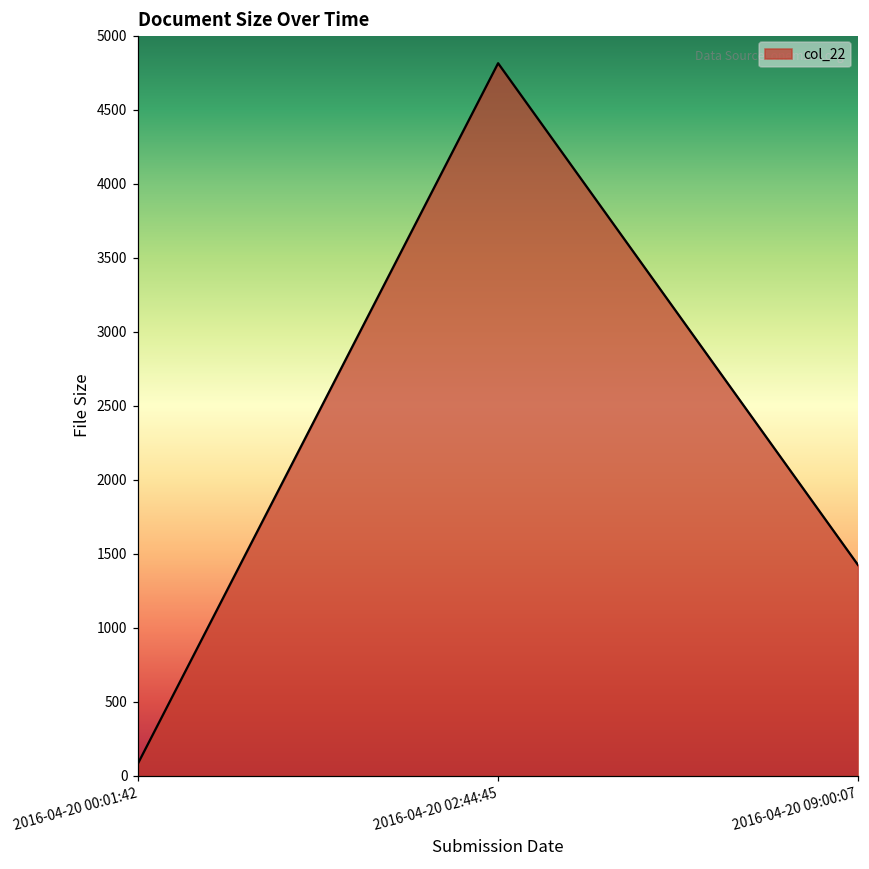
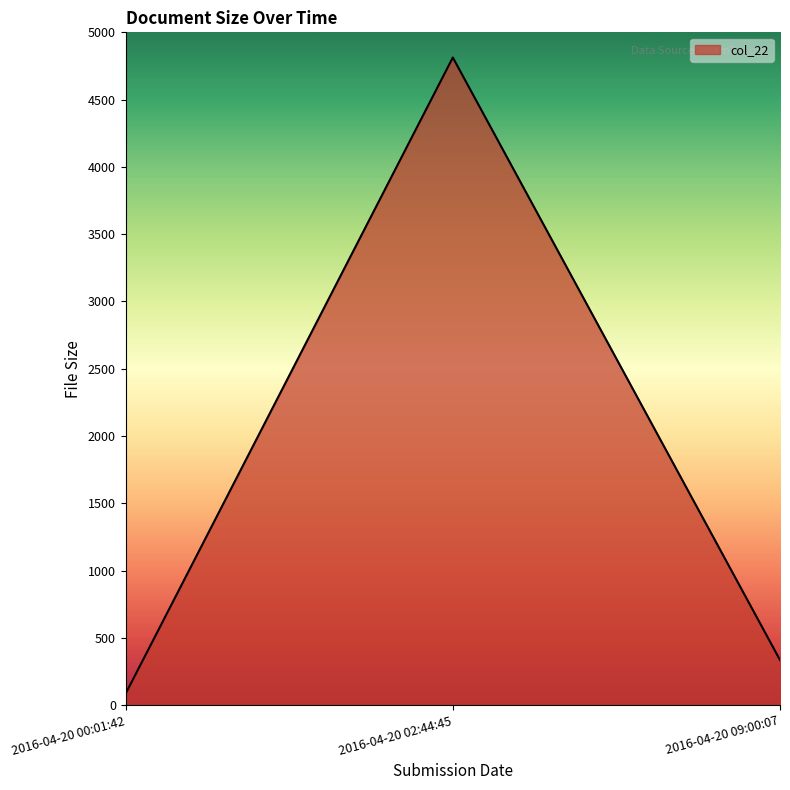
2016-04-20 09:00:07: 1420 -> 340
